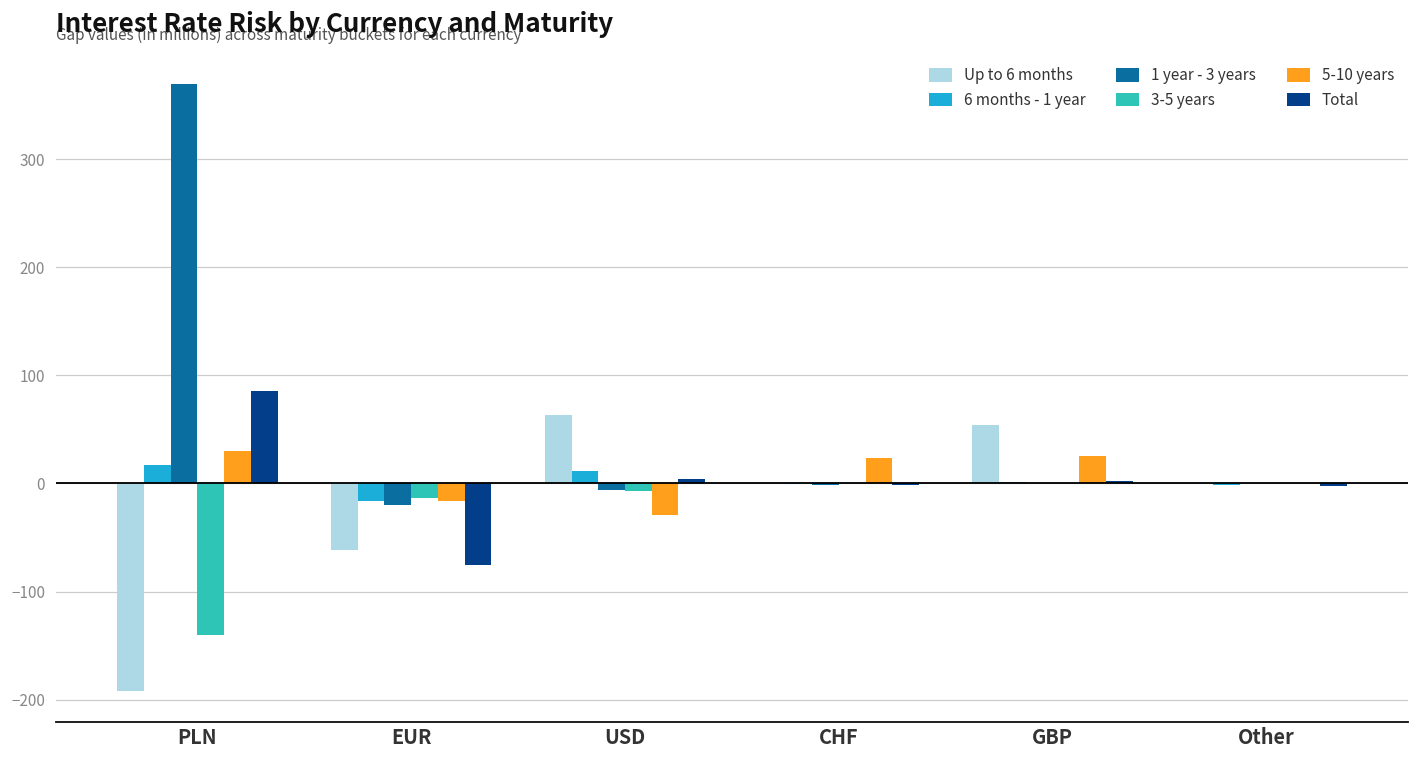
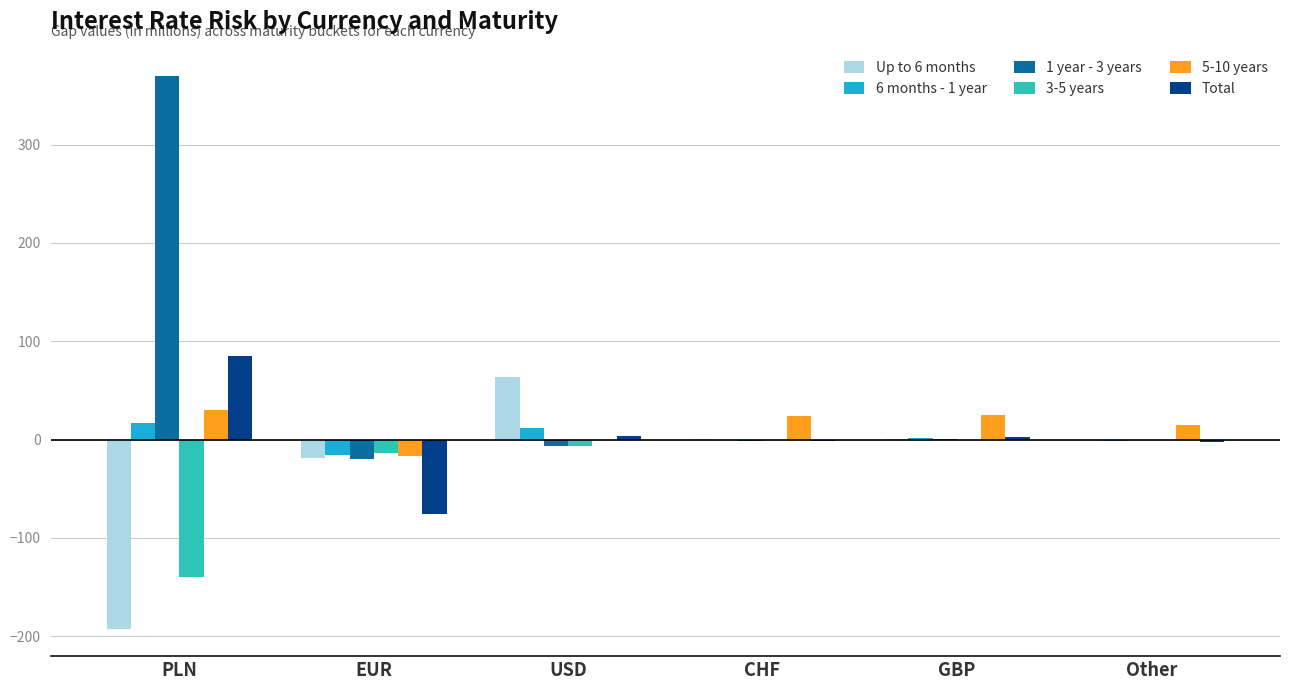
Up to 6 months, EUR: -60 -> -20
5-10 years, USD: -30 -> 0
Up to 6 months, GBP: 50 -> 0
5-10 years, Other: 0 -> 20
